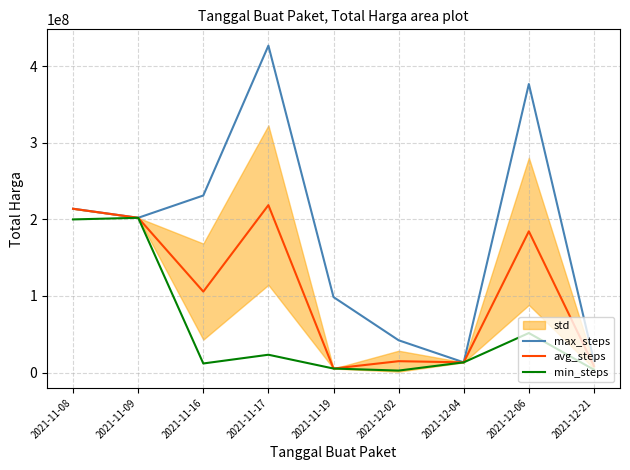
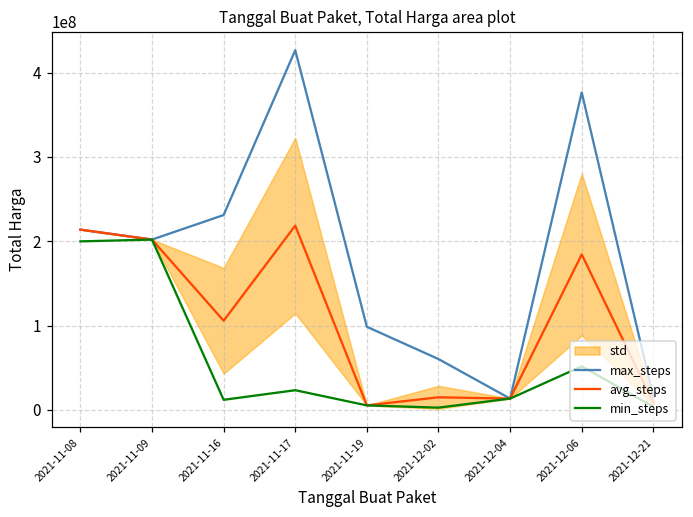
max_steps, 2021-12-02: 40000000 -> 60000000
